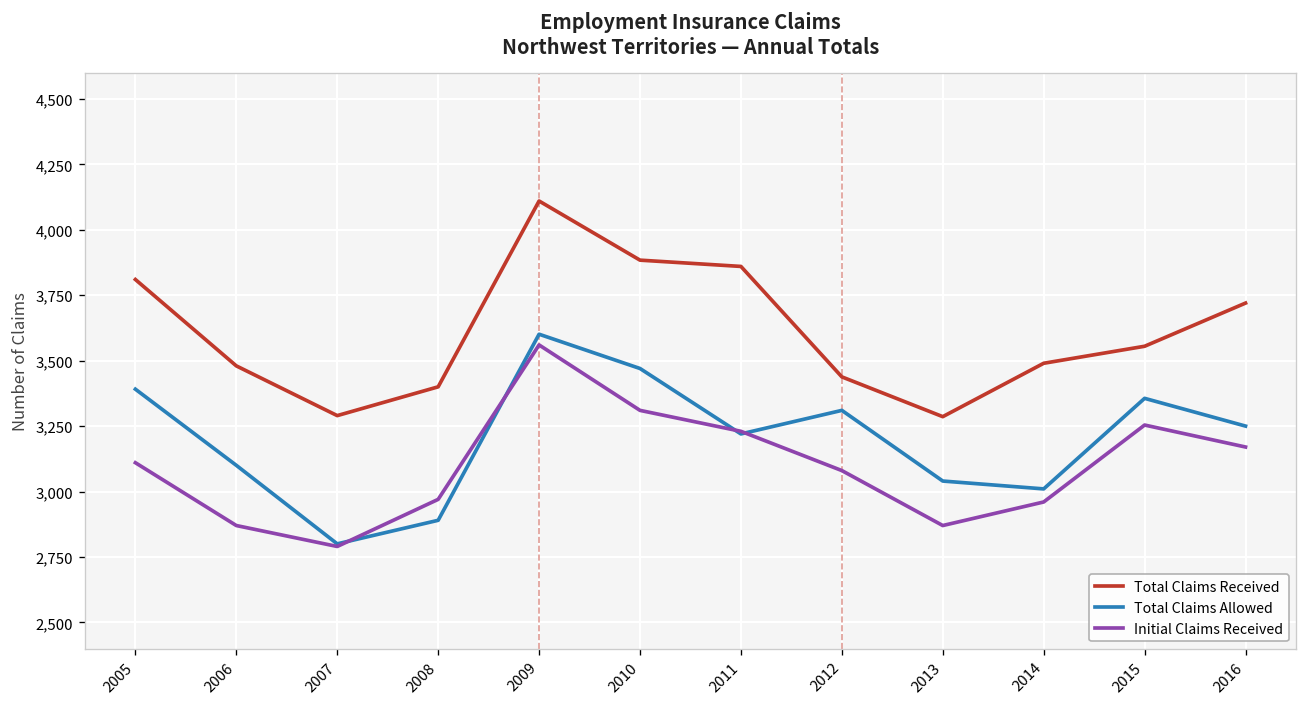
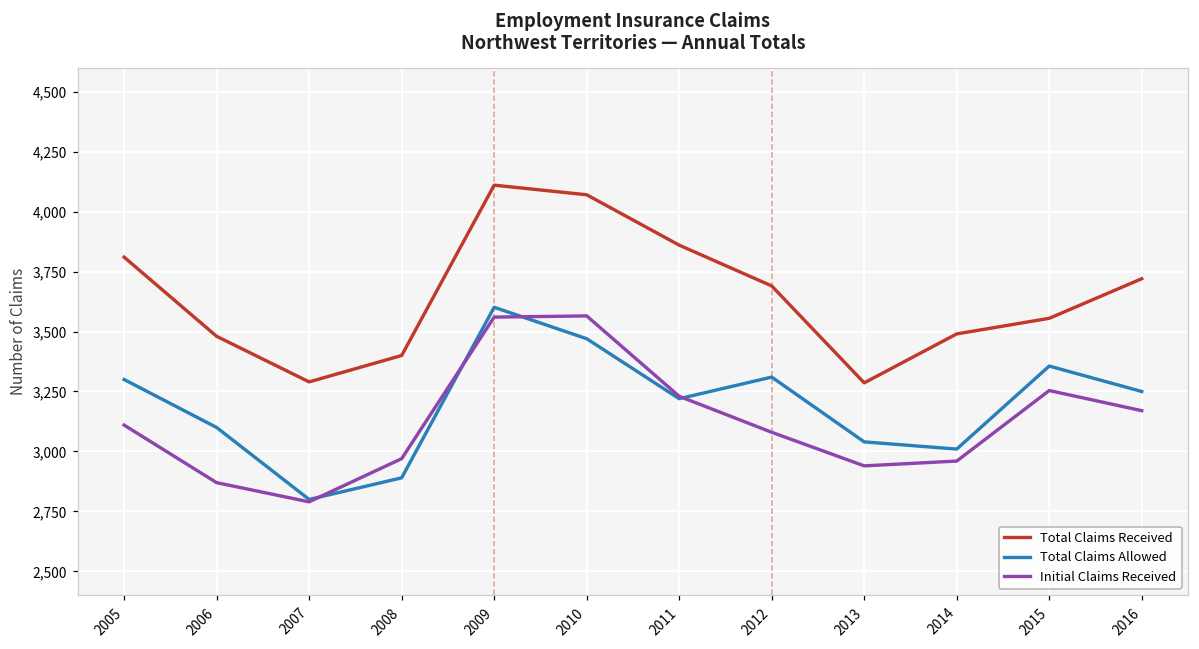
Total Claims Allowed, 2005: 3,390 -> 3,300
Total Claims Received, 2010: 3,880 -> 4,070
Initial Claims Received, 2010: 3,310 -> 3,570
Total Claims Received, 2012: 3,440 -> 3,690
Initial Claims Received, 2013: 2,870 -> 2,940
